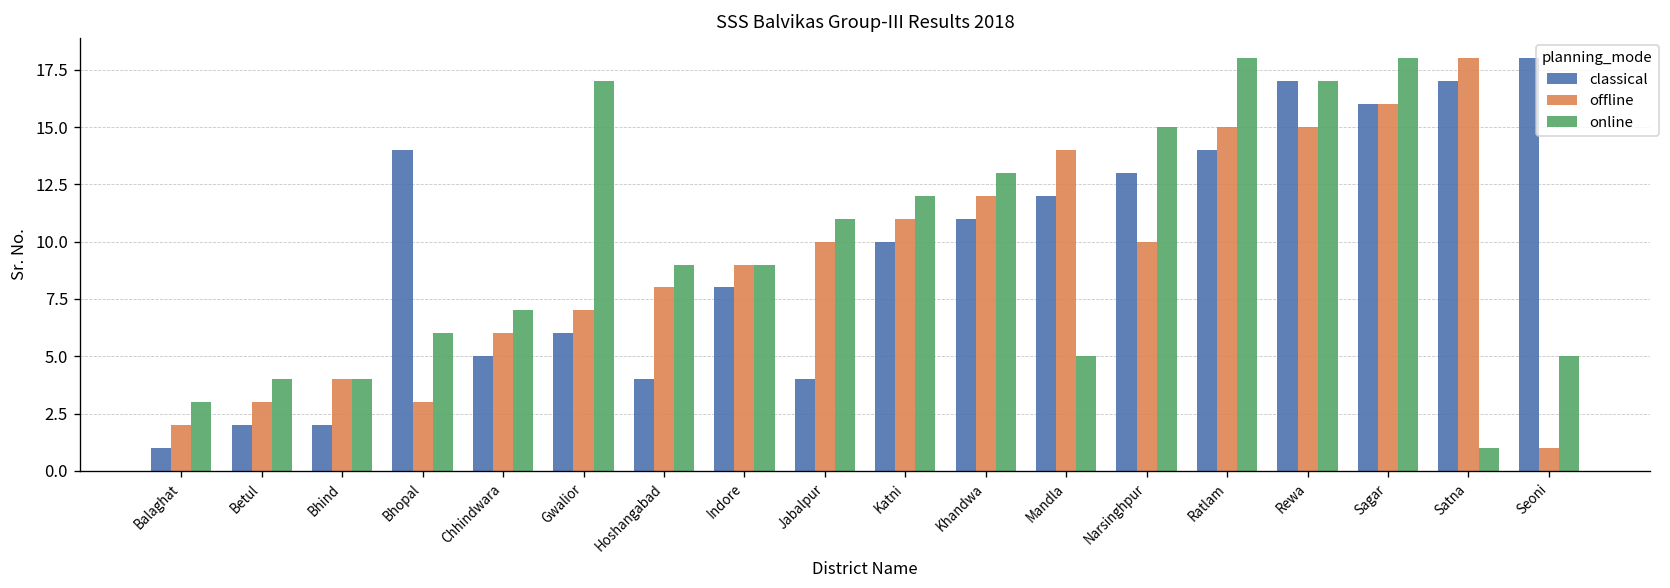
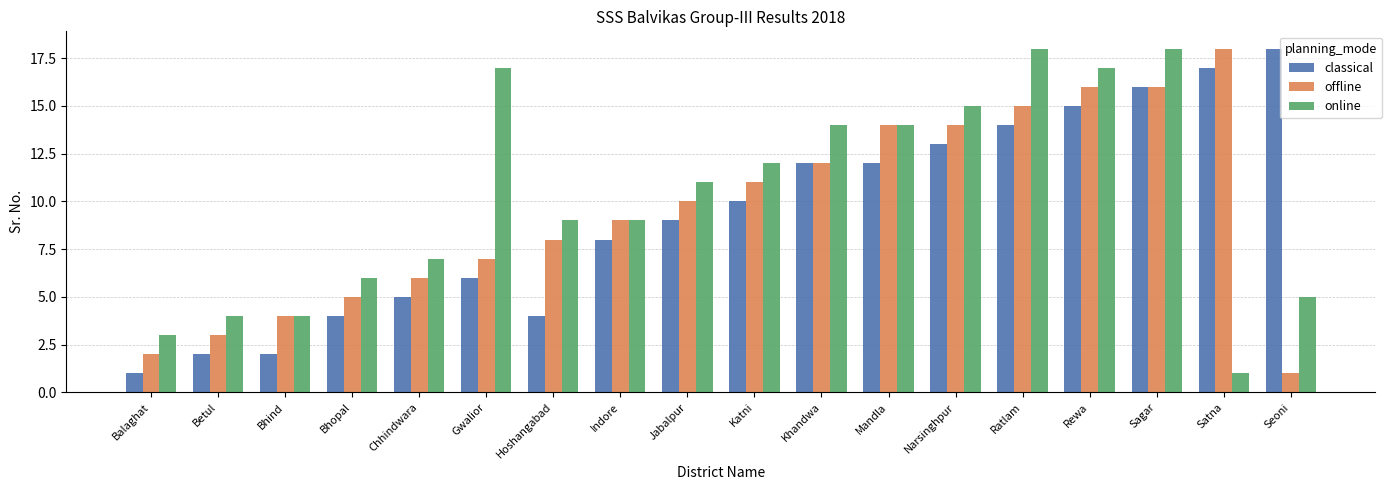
classical, Bhopal: 14 -> 4
offline, Bhopal: 3 -> 5
classical, Jabalpur: 4 -> 9
classical, Khandwa: 11 -> 12
online, Khandwa: 13 -> 14
online, Mandla: 5 -> 14
offline, Narsinghpur: 10 -> 14
classical, Rewa: 17 -> 15
offline, Rewa: 15 -> 16
